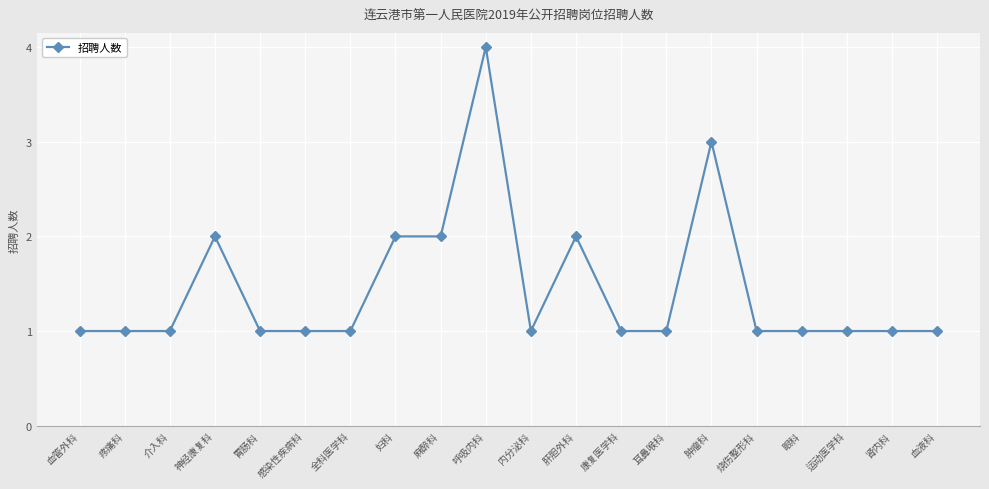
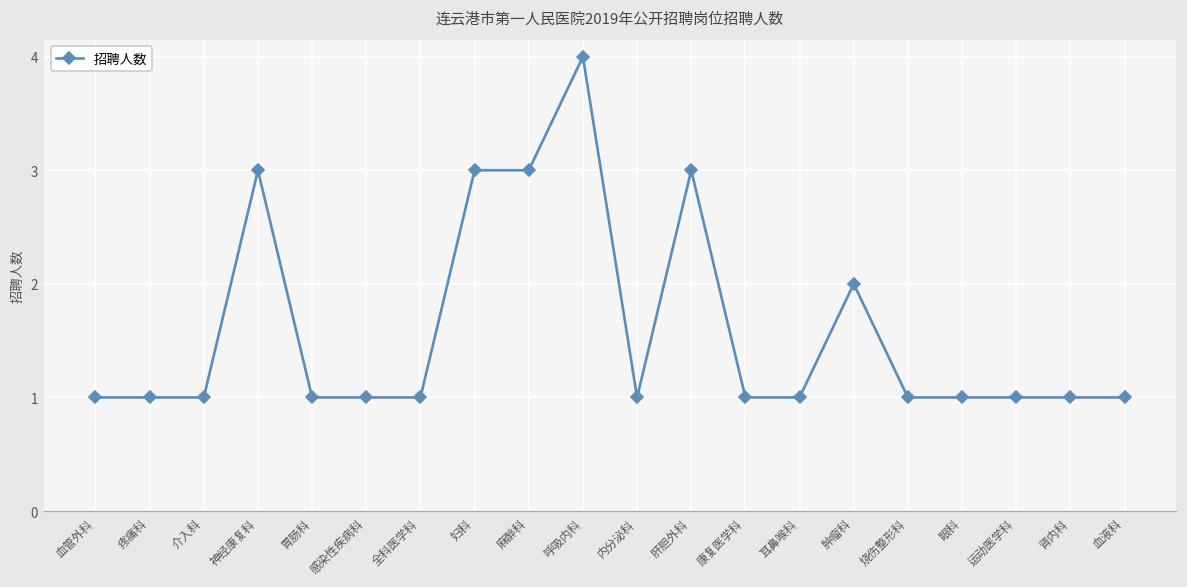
神经康复科: 2 -> 3
妇科: 2 -> 3
麻醉科: 2 -> 3
肝胆外科: 2 -> 3
肿瘤科: 3 -> 2
